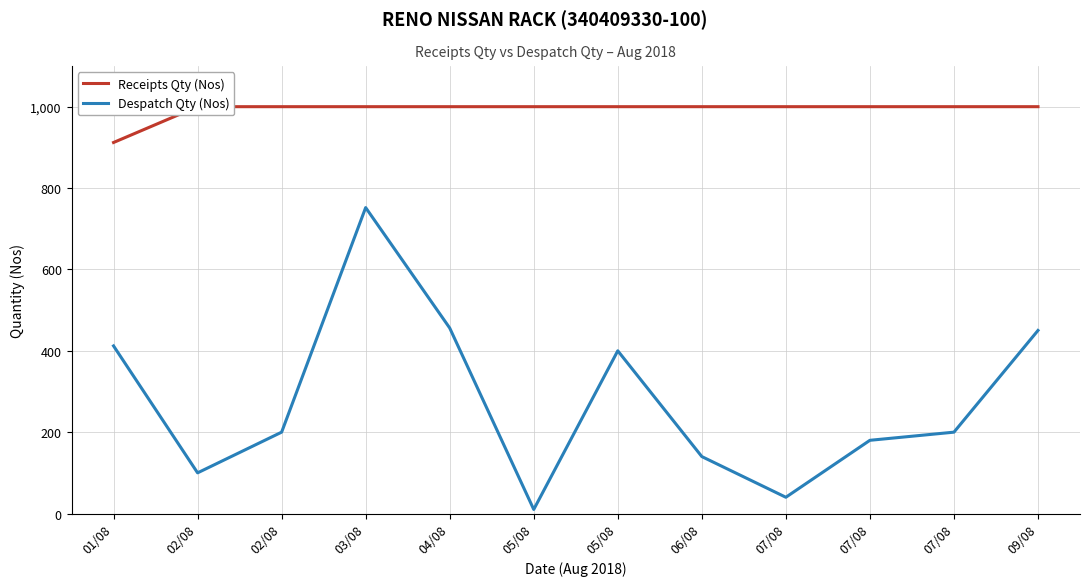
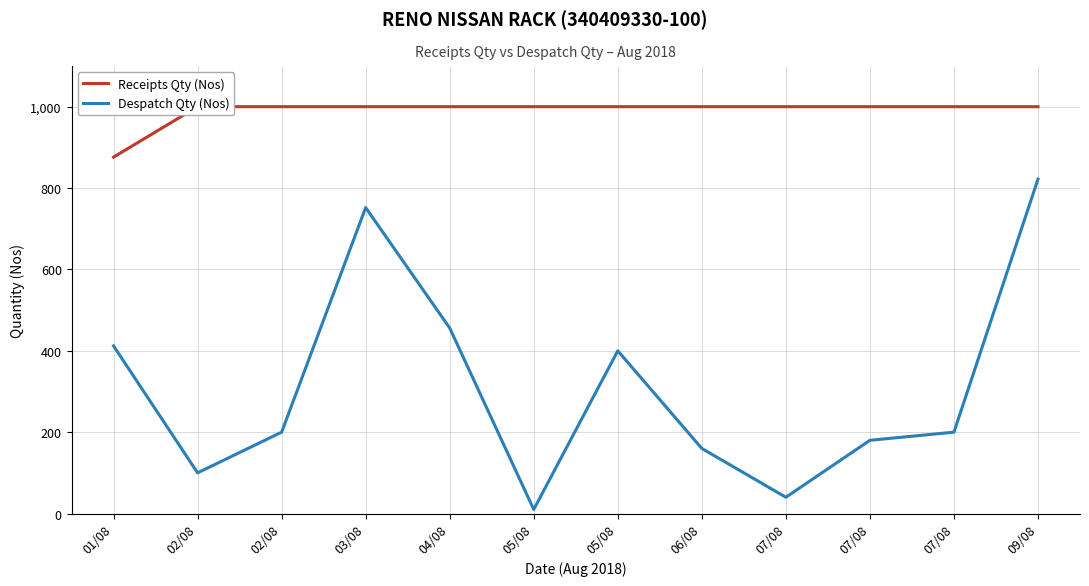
Receipts Qty (Nos), 01/08: 910 -> 880
Despatch Qty (Nos), 06/08: 140 -> 160
Despatch Qty (Nos), 09/08: 450 -> 820
